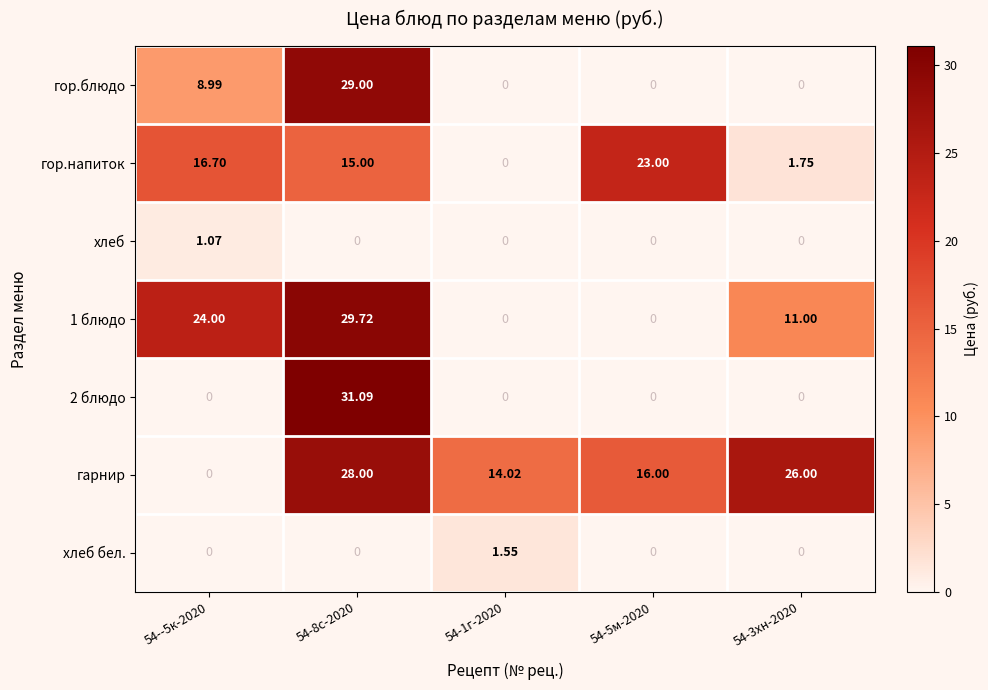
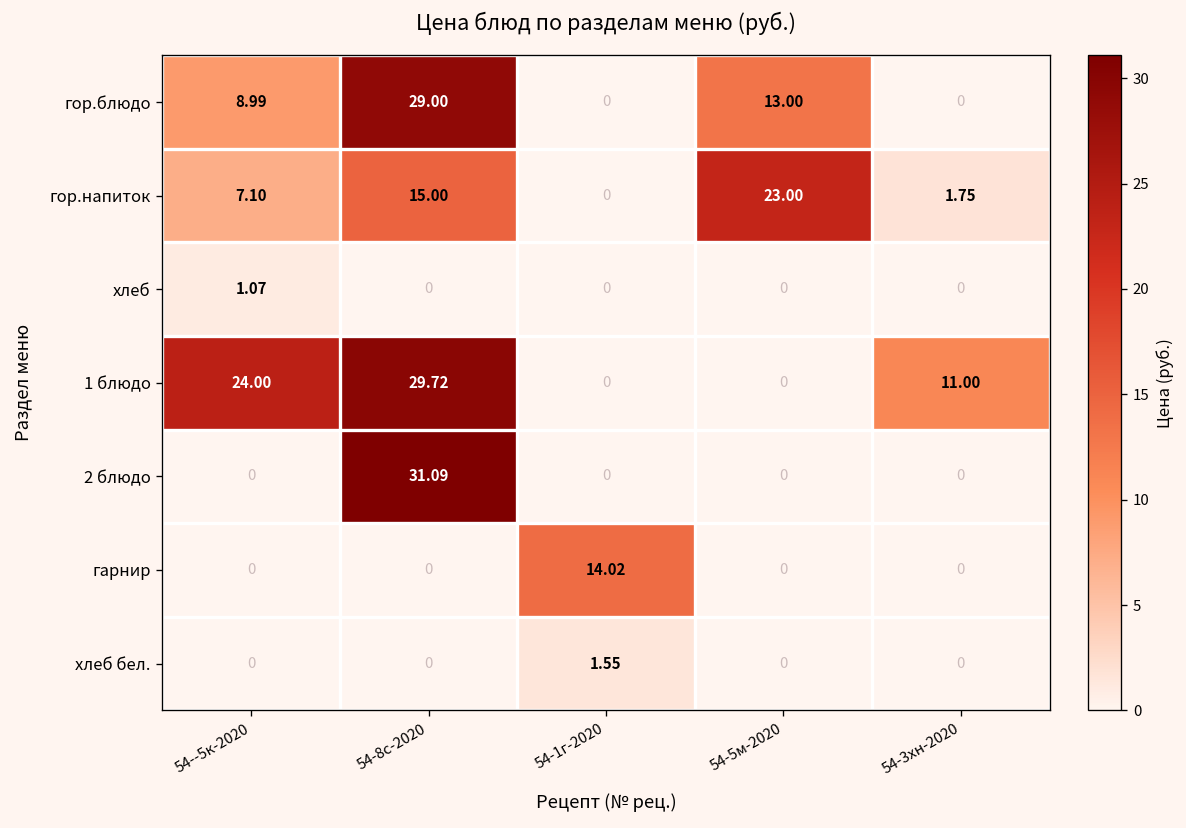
гор.блюдо, 54-5м-2020: 0 -> 13.00
гор.напиток, 54--5к-2020: 16.70 -> 7.10
гарнир, 54-8с-2020: 28.00 -> 0
гарнир, 54-5м-2020: 16.00 -> 0
гарнир, 54-3хн-2020: 26.00 -> 0
